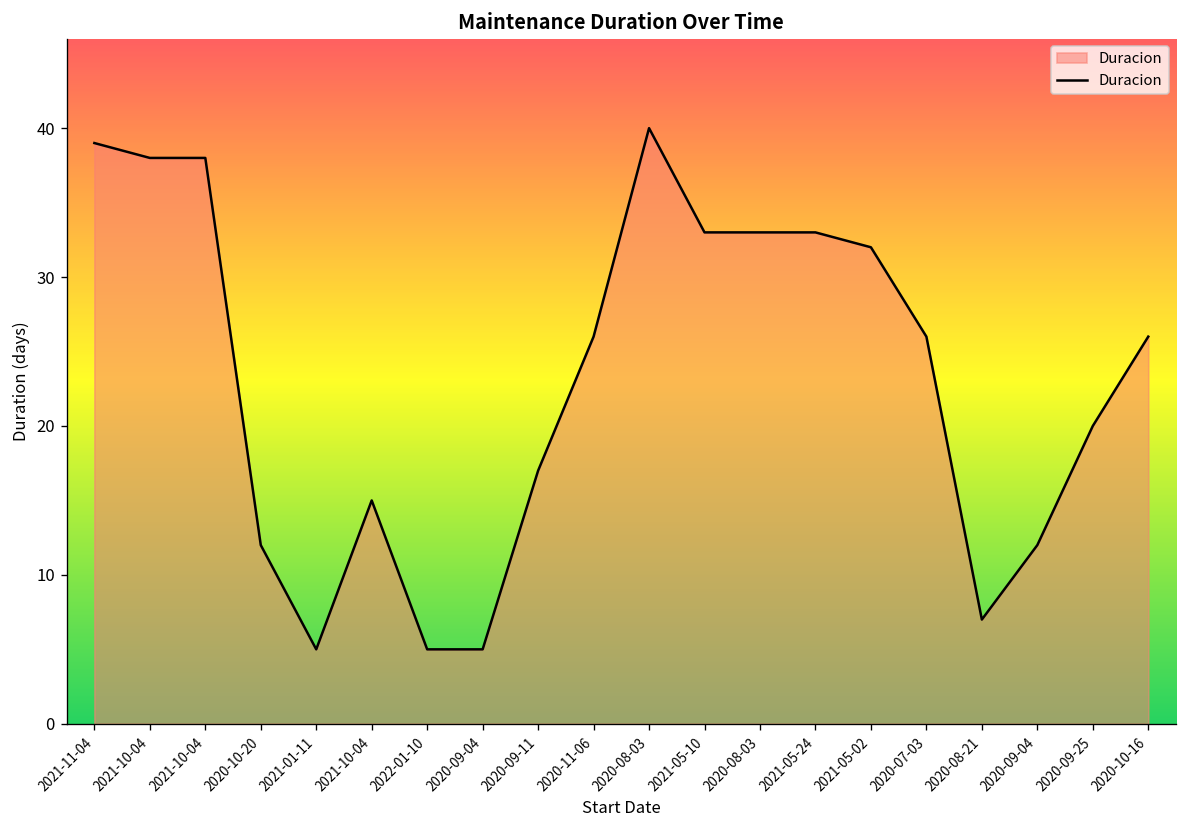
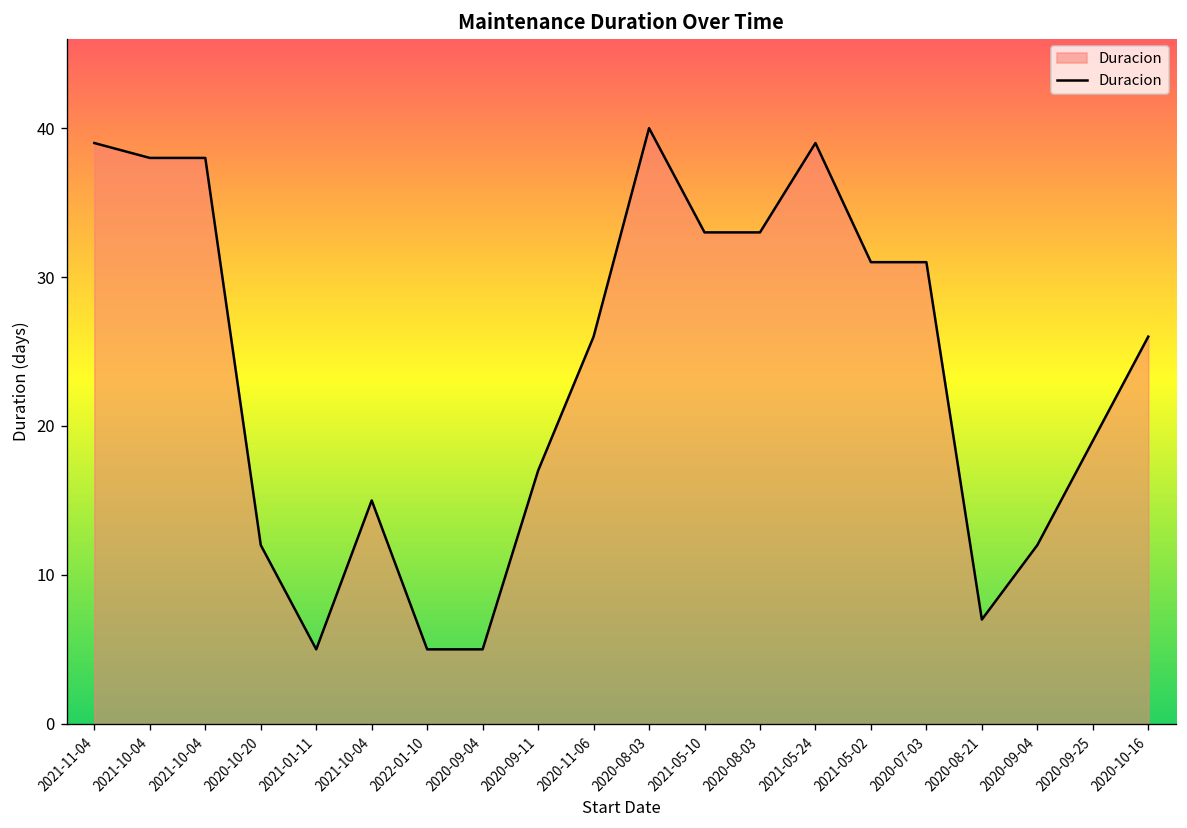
2021-05-24: 33 -> 39
2021-05-02: 32 -> 31
2020-07-03: 26 -> 31
2020-09-25: 20 -> 19
